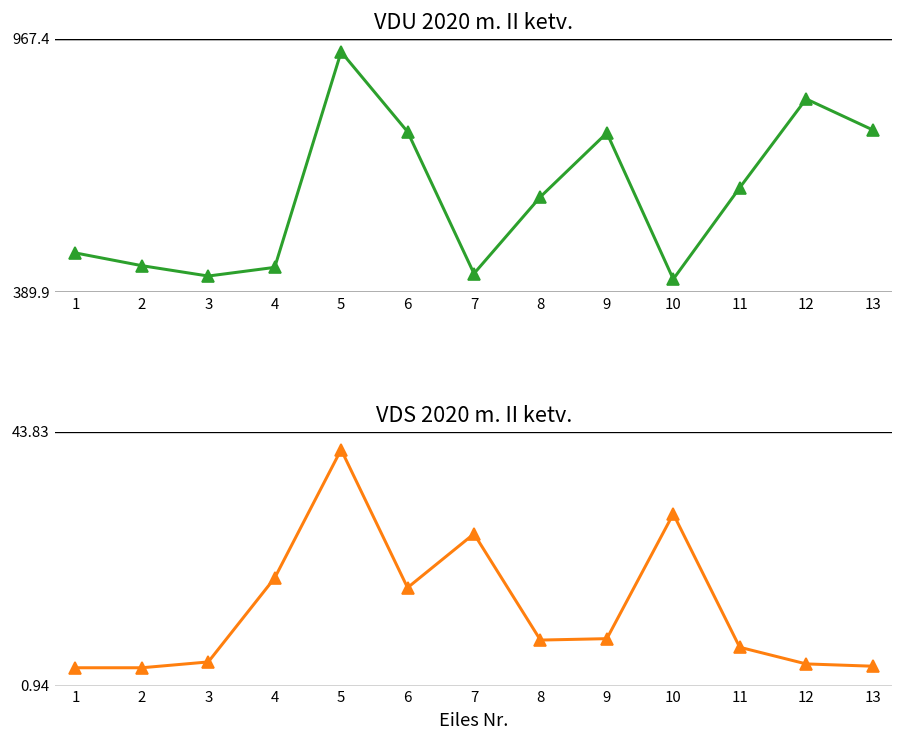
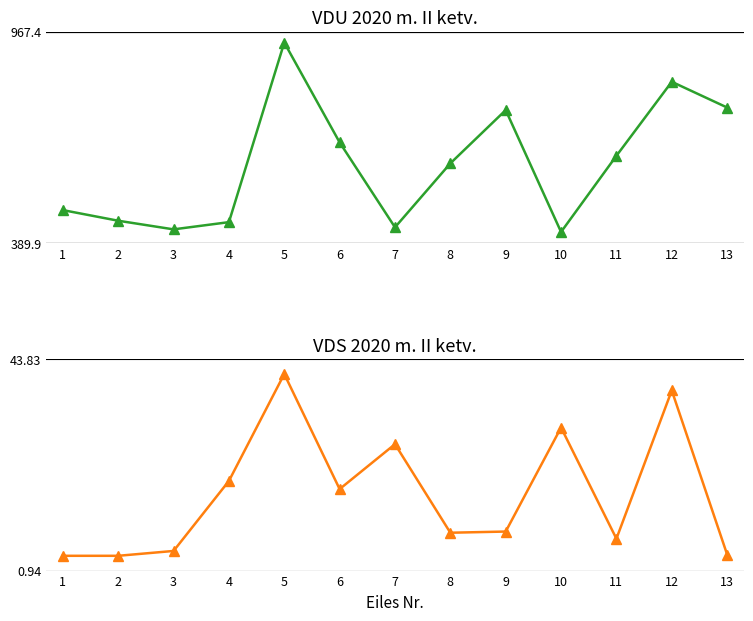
VDU 2020 m. II ketv., 6: 760 -> 660
VDS 2020 m. II ketv., 12: 5 -> 37
